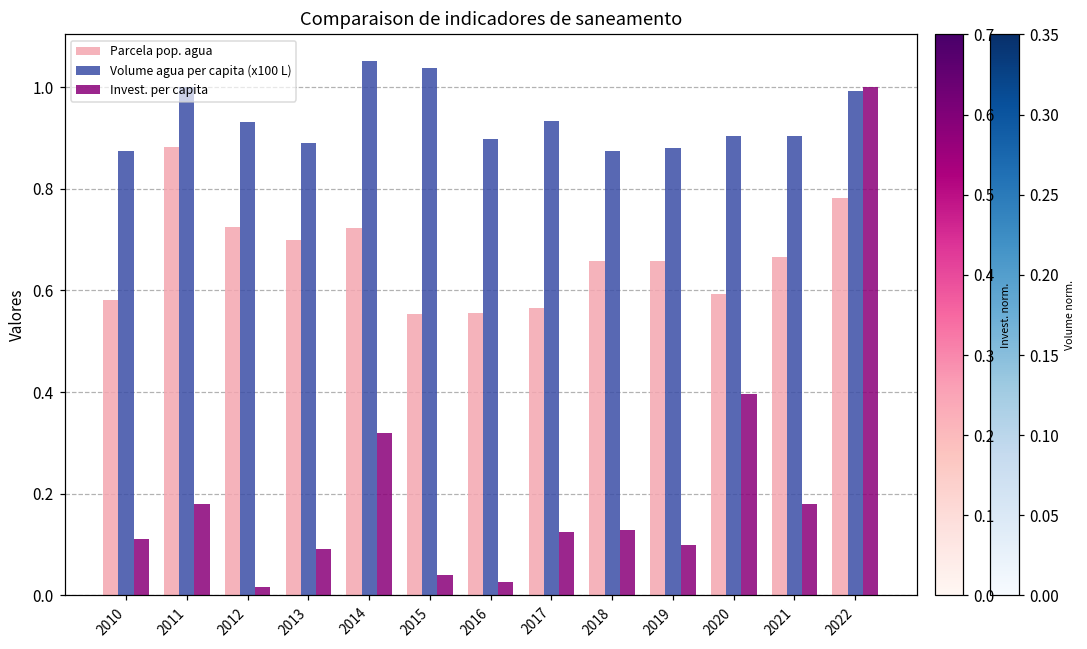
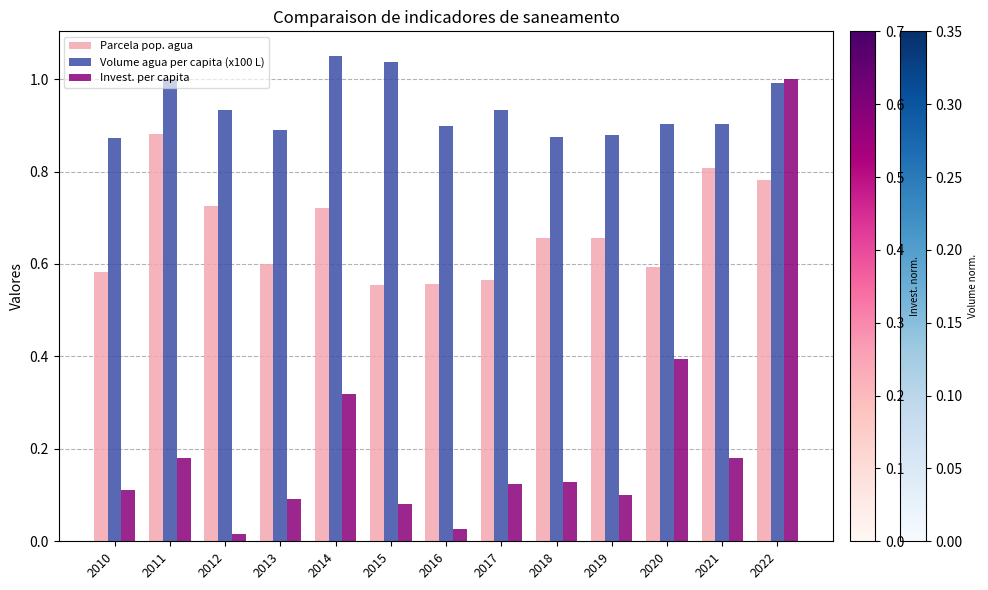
Parcela pop. agua, 2013: 0.7 -> 0.6
Invest. per capita, 2015: 0.04 -> 0.08
Parcela pop. agua, 2021: 0.67 -> 0.81
